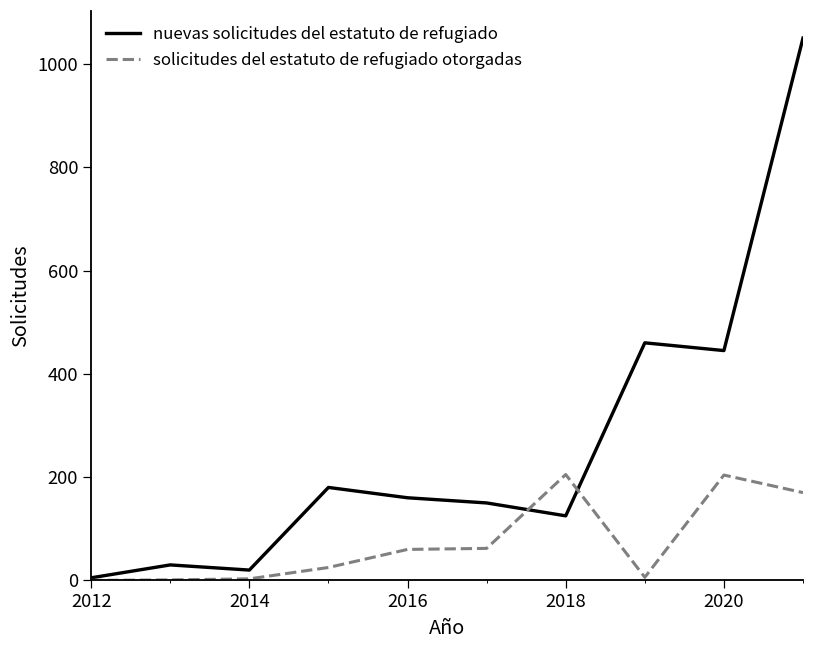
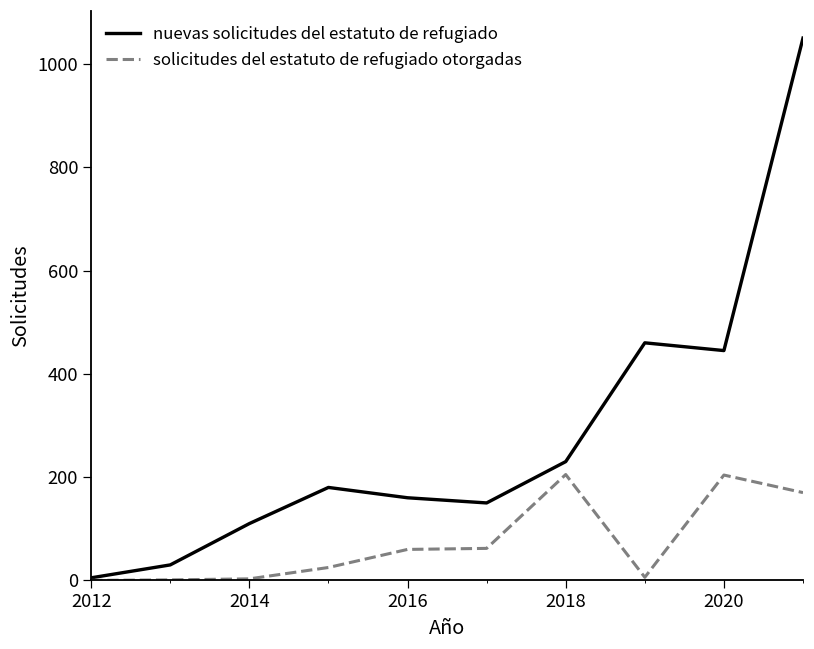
nuevas solicitudes del estatuto de refugiado, 2014: 20 -> 110
nuevas solicitudes del estatuto de refugiado, 2018: 130 -> 230
